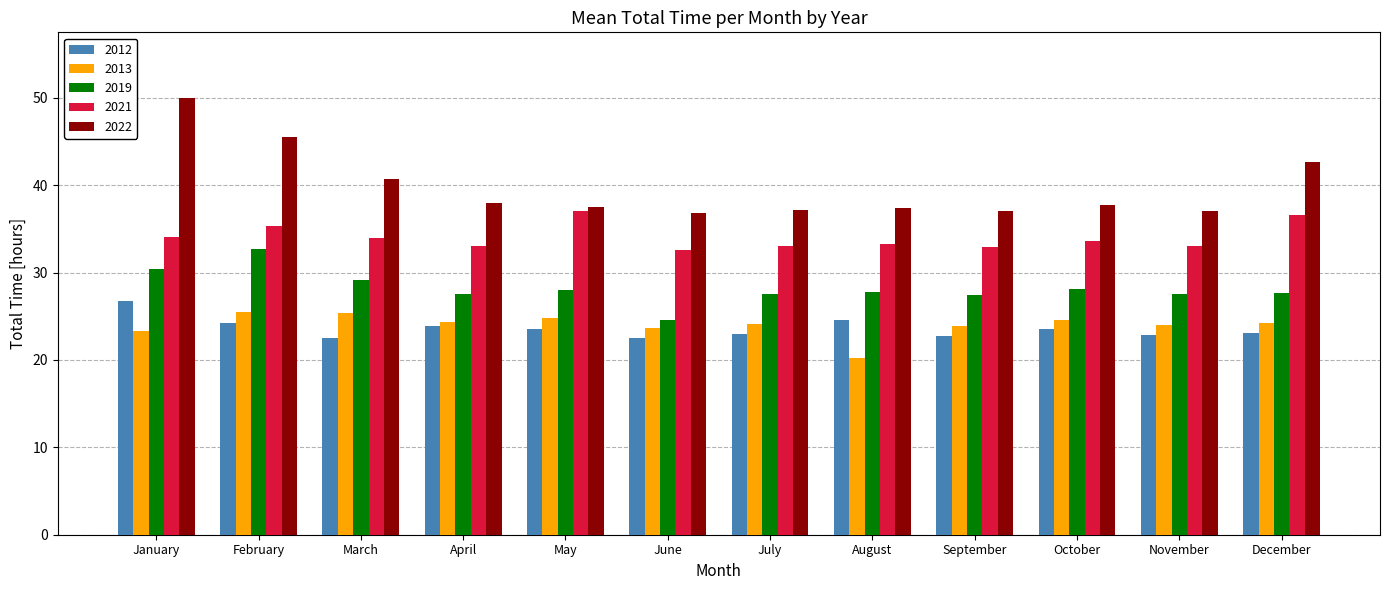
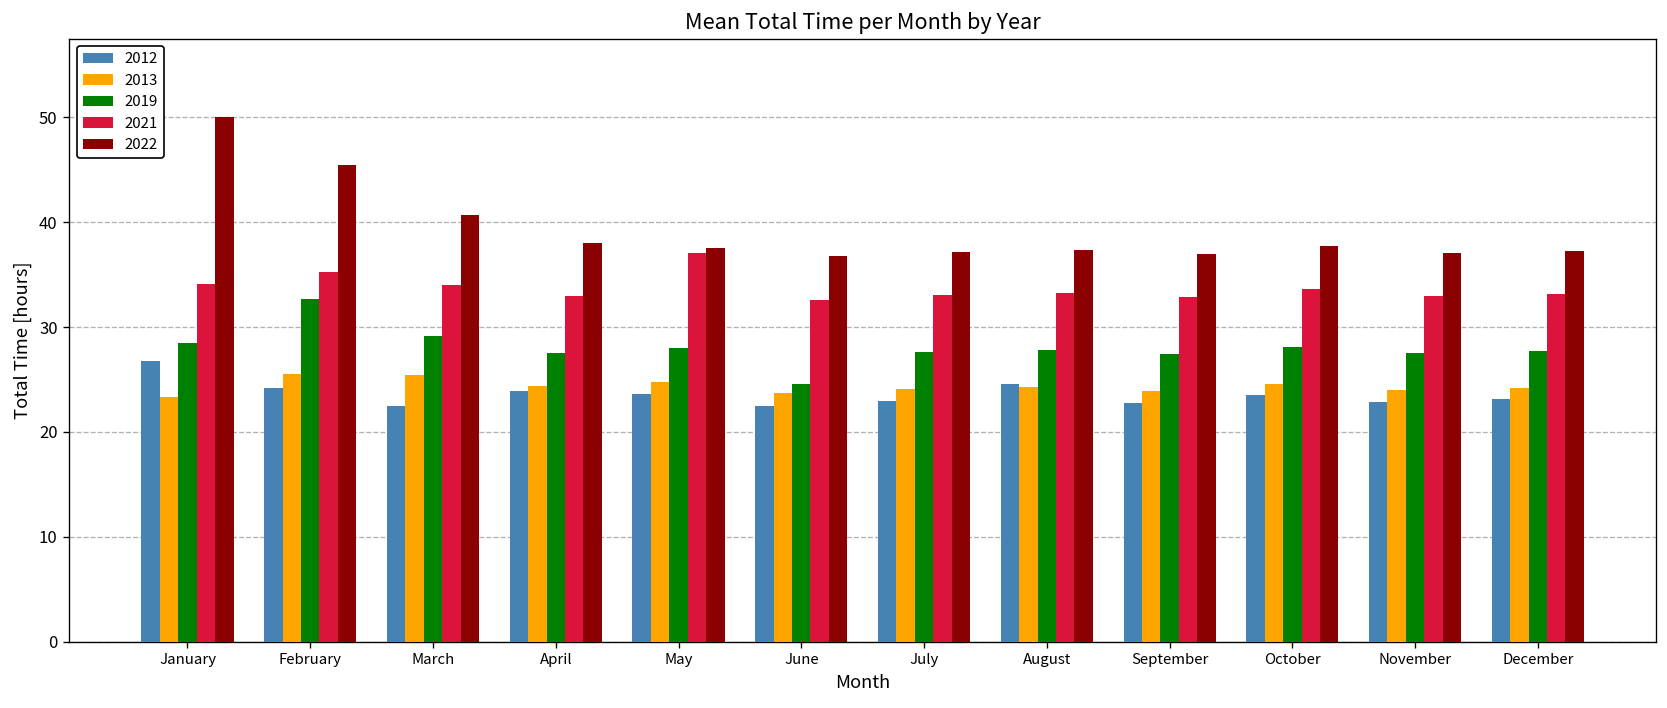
2019, January: 30 -> 29
2013, August: 20 -> 24
2021, December: 37 -> 33
2022, December: 43 -> 37
